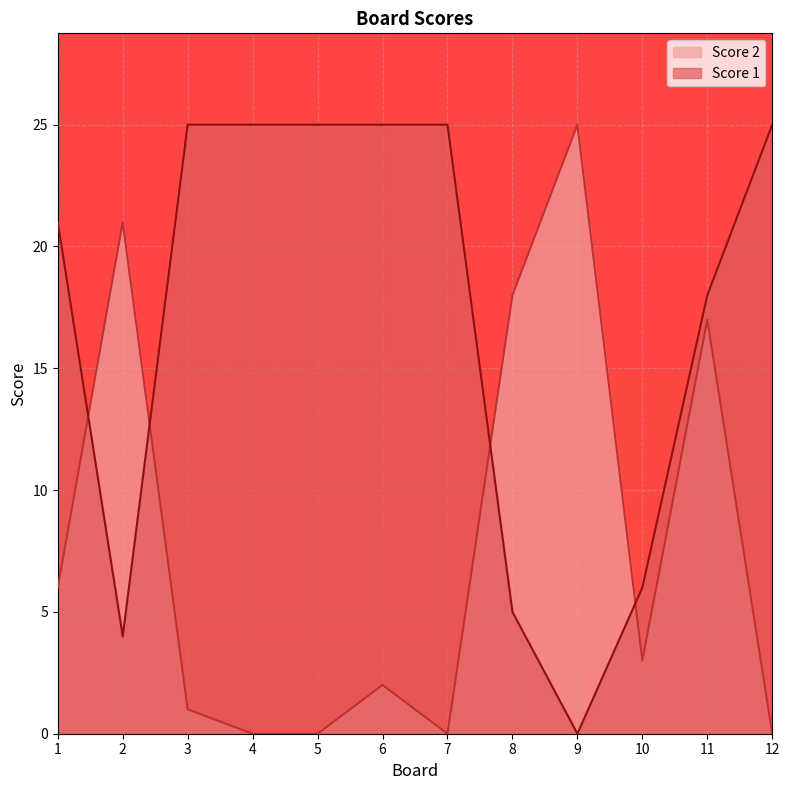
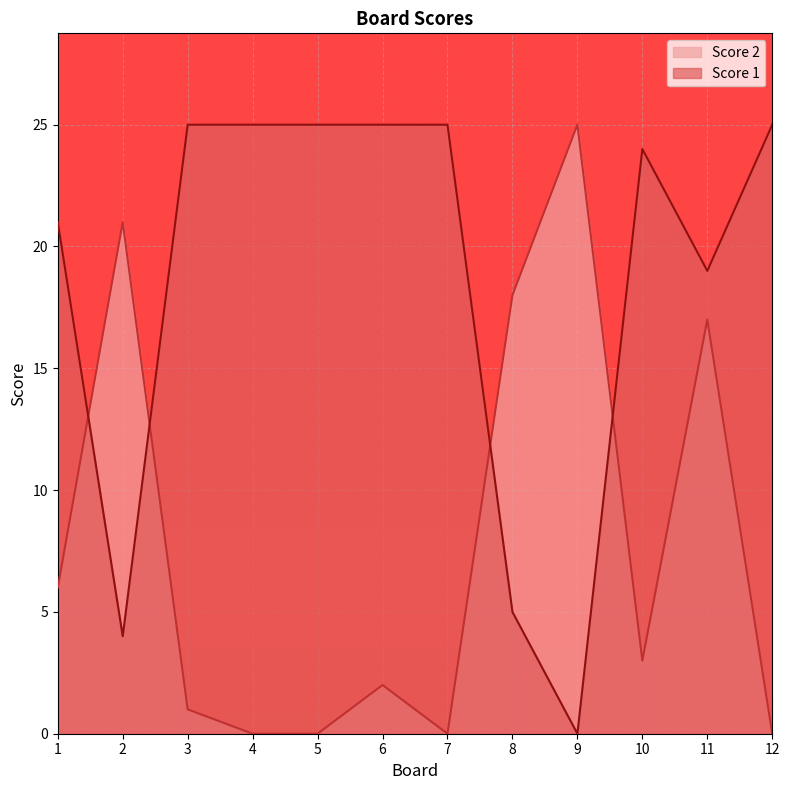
Score 1, 10: 6 -> 24
Score 1, 11: 18 -> 19
